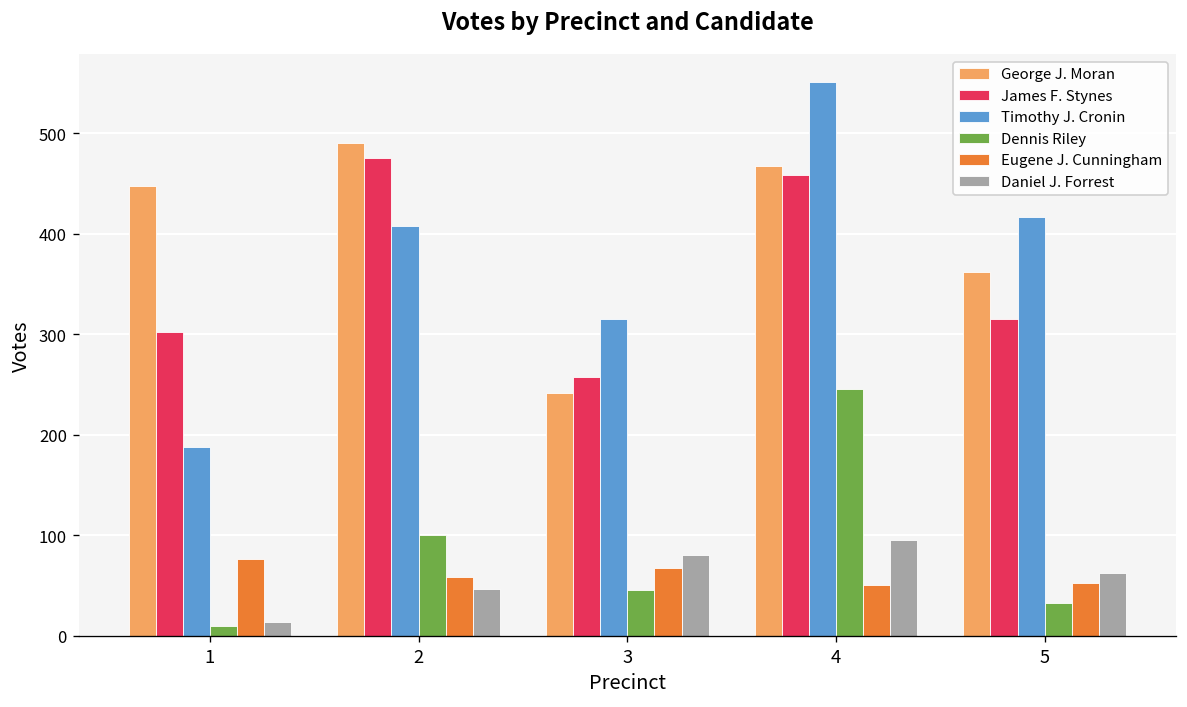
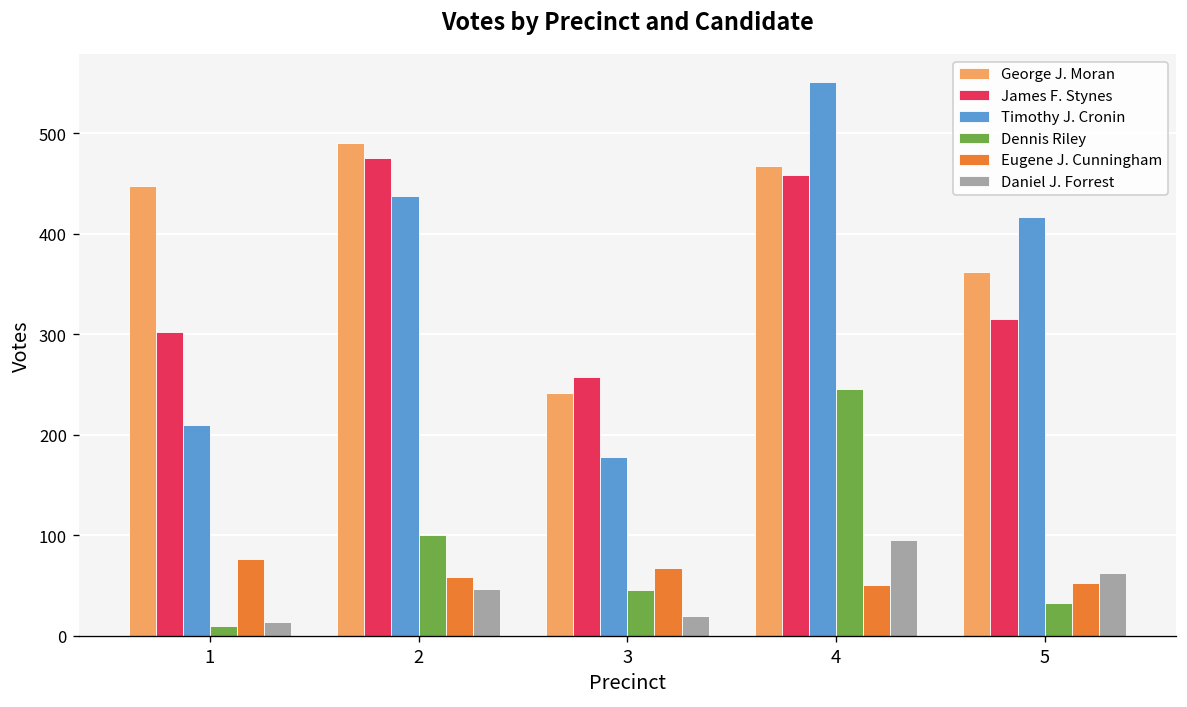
Timothy J. Cronin, 1: 190 -> 210
Timothy J. Cronin, 2: 410 -> 440
Timothy J. Cronin, 3: 320 -> 180
Daniel J. Forrest, 3: 80 -> 20
